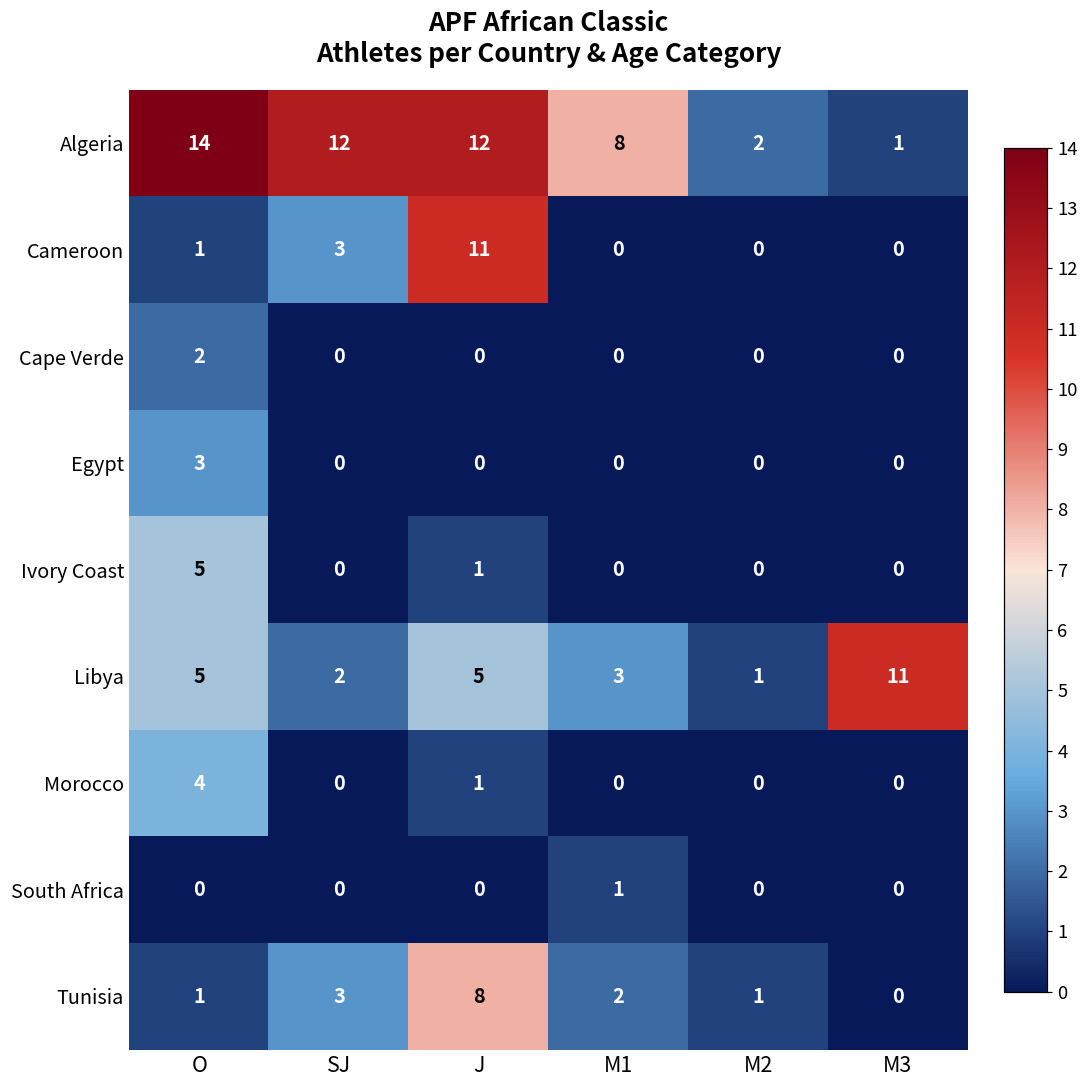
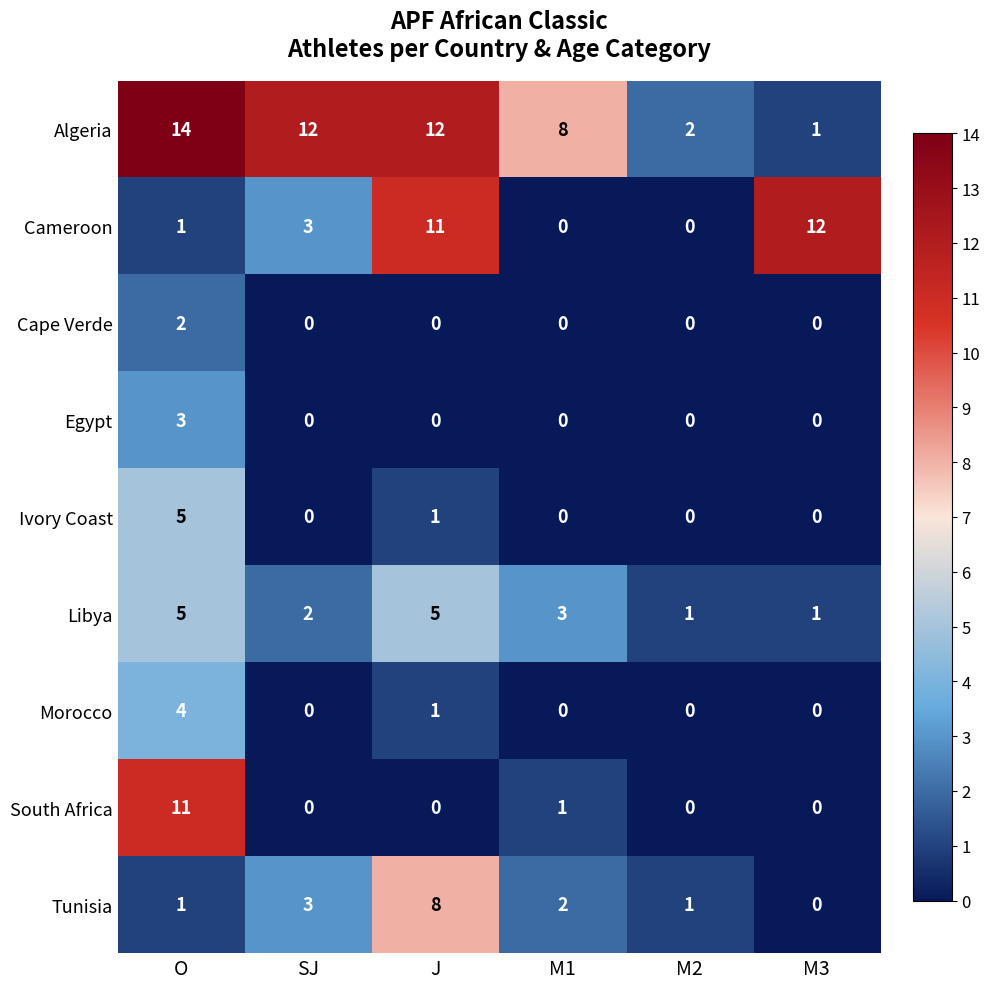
Cameroon, M3: 0 -> 12
Libya, M3: 11 -> 1
South Africa, O: 0 -> 11
